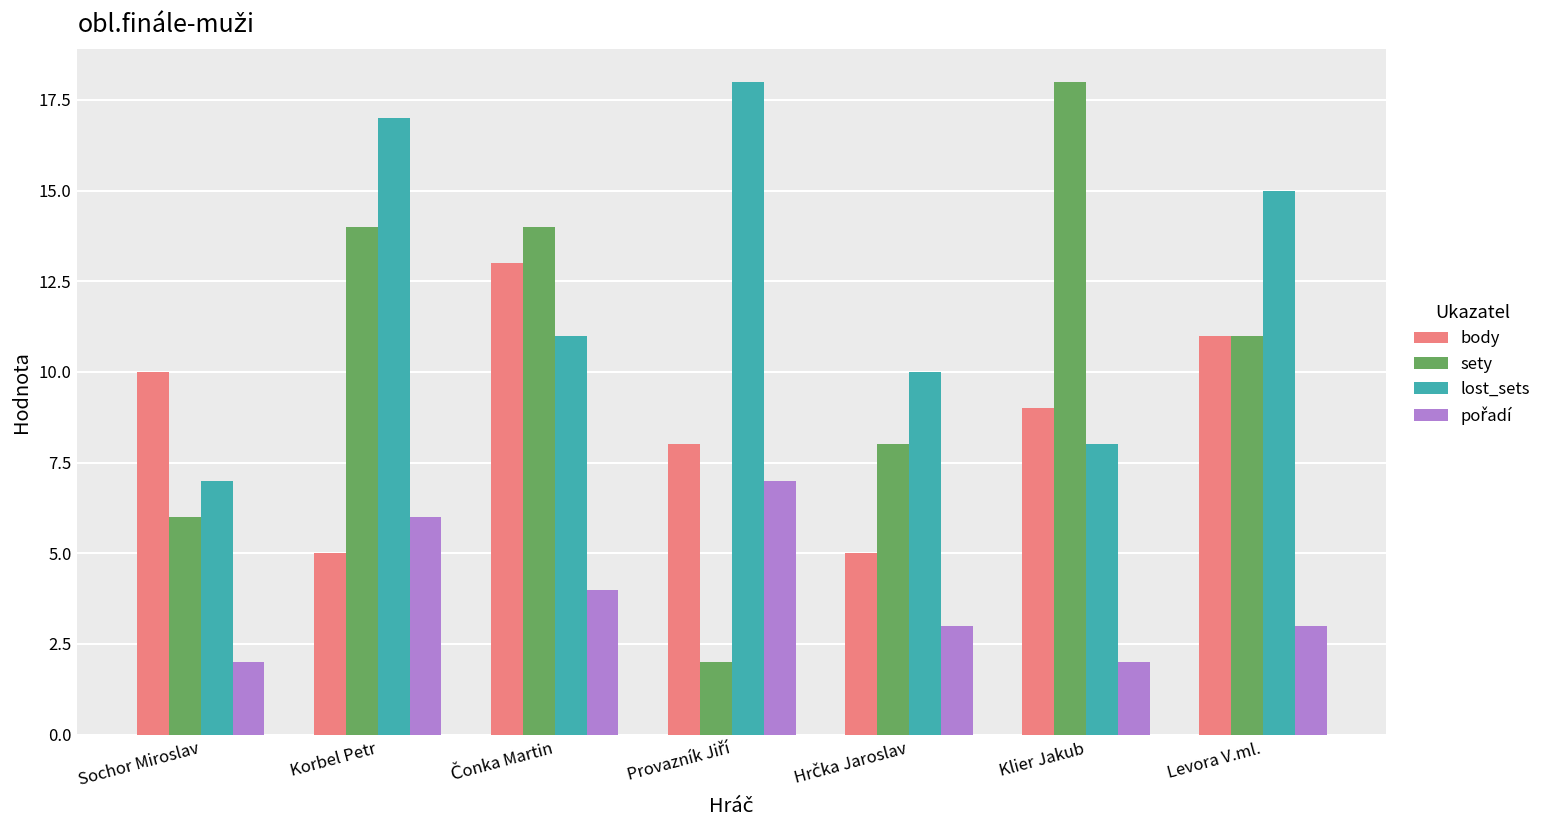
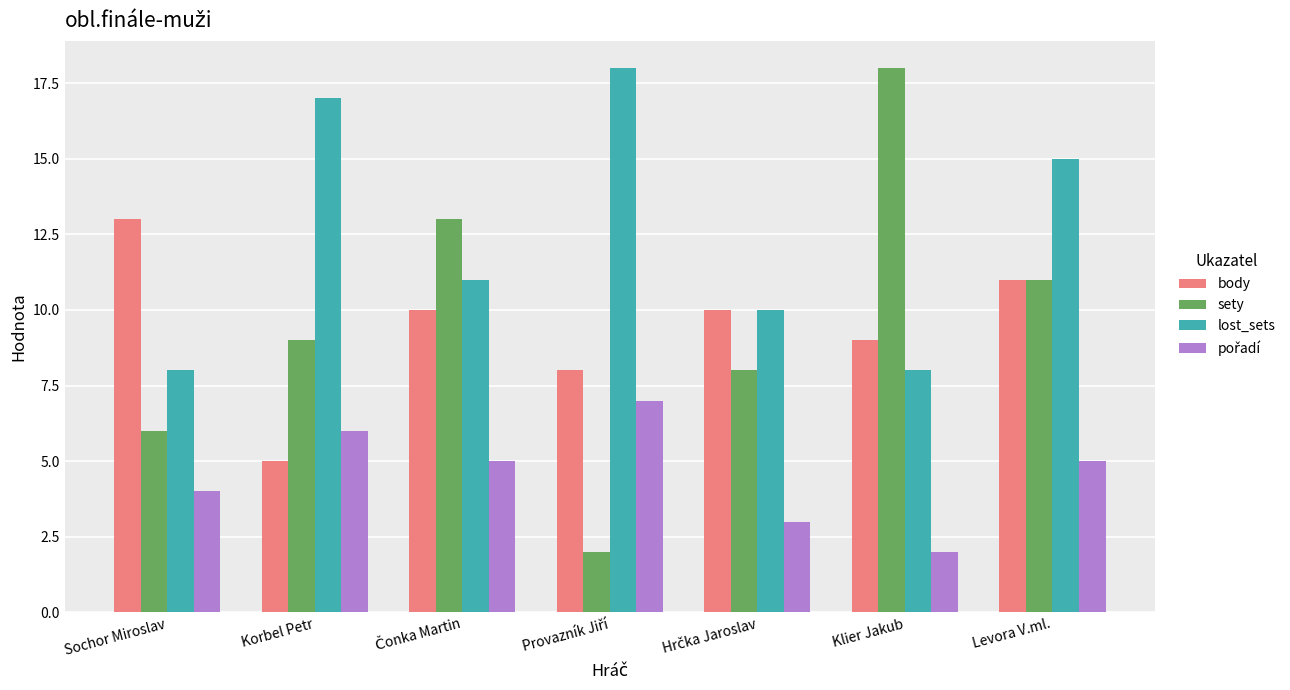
body, Sochor Miroslav: 10 -> 13
lost_sets, Sochor Miroslav: 7 -> 8
pořadí, Sochor Miroslav: 2 -> 4
sety, Korbel Petr: 14 -> 9
body, Čonka Martin: 13 -> 10
sety, Čonka Martin: 14 -> 13
pořadí, Čonka Martin: 4 -> 5
body, Hrčka Jaroslav: 5 -> 10
pořadí, Levora V.ml.: 3 -> 5
